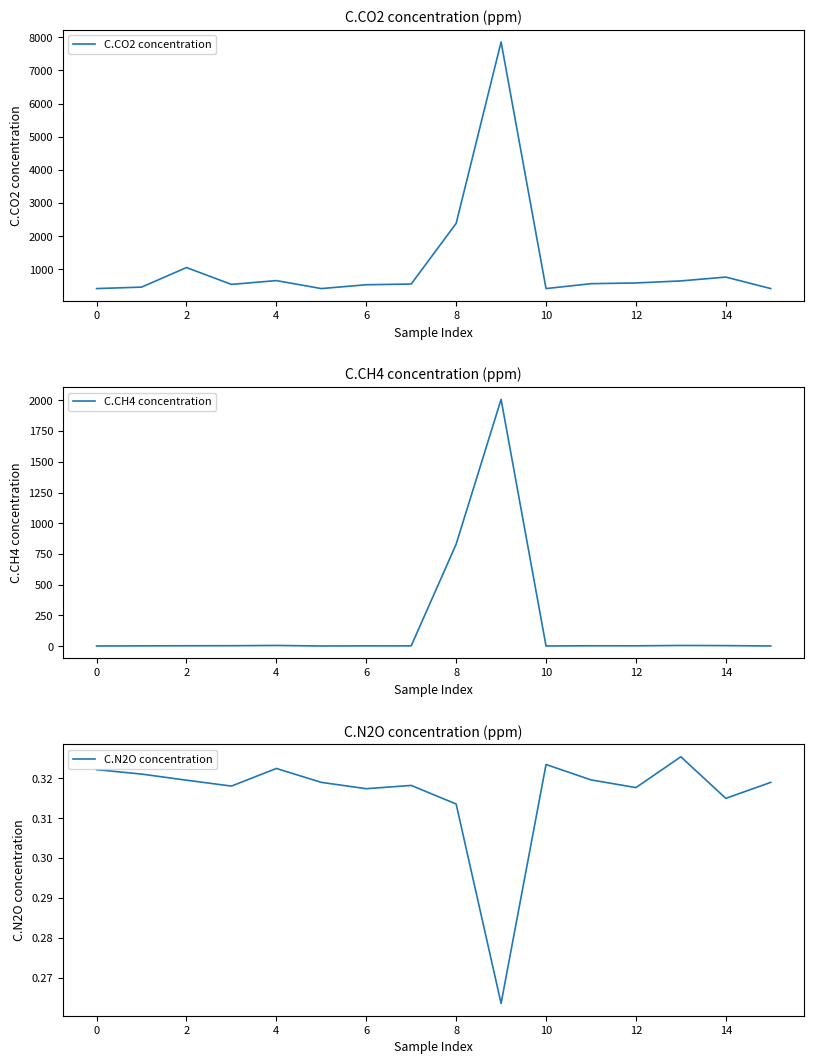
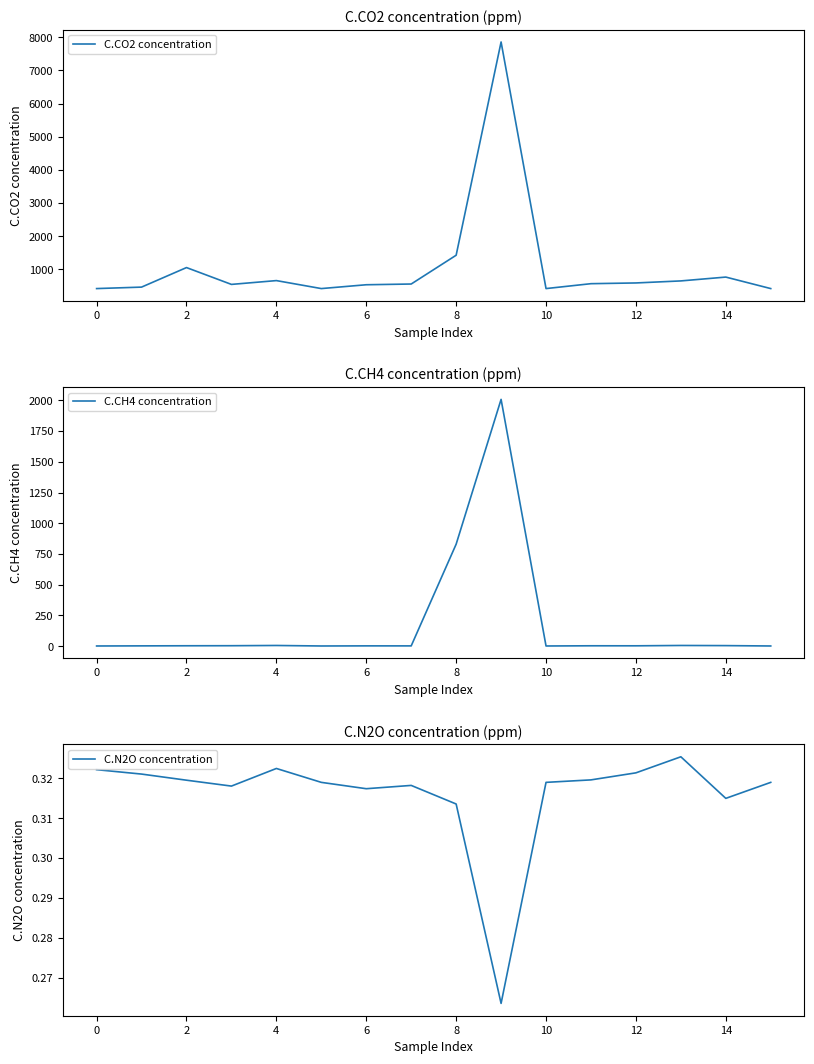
C.CO2 concentration (ppm), 8: 2400 -> 1400
C.N2O concentration (ppm), 10: 0.323 -> 0.319
C.N2O concentration (ppm), 12: 0.318 -> 0.321
